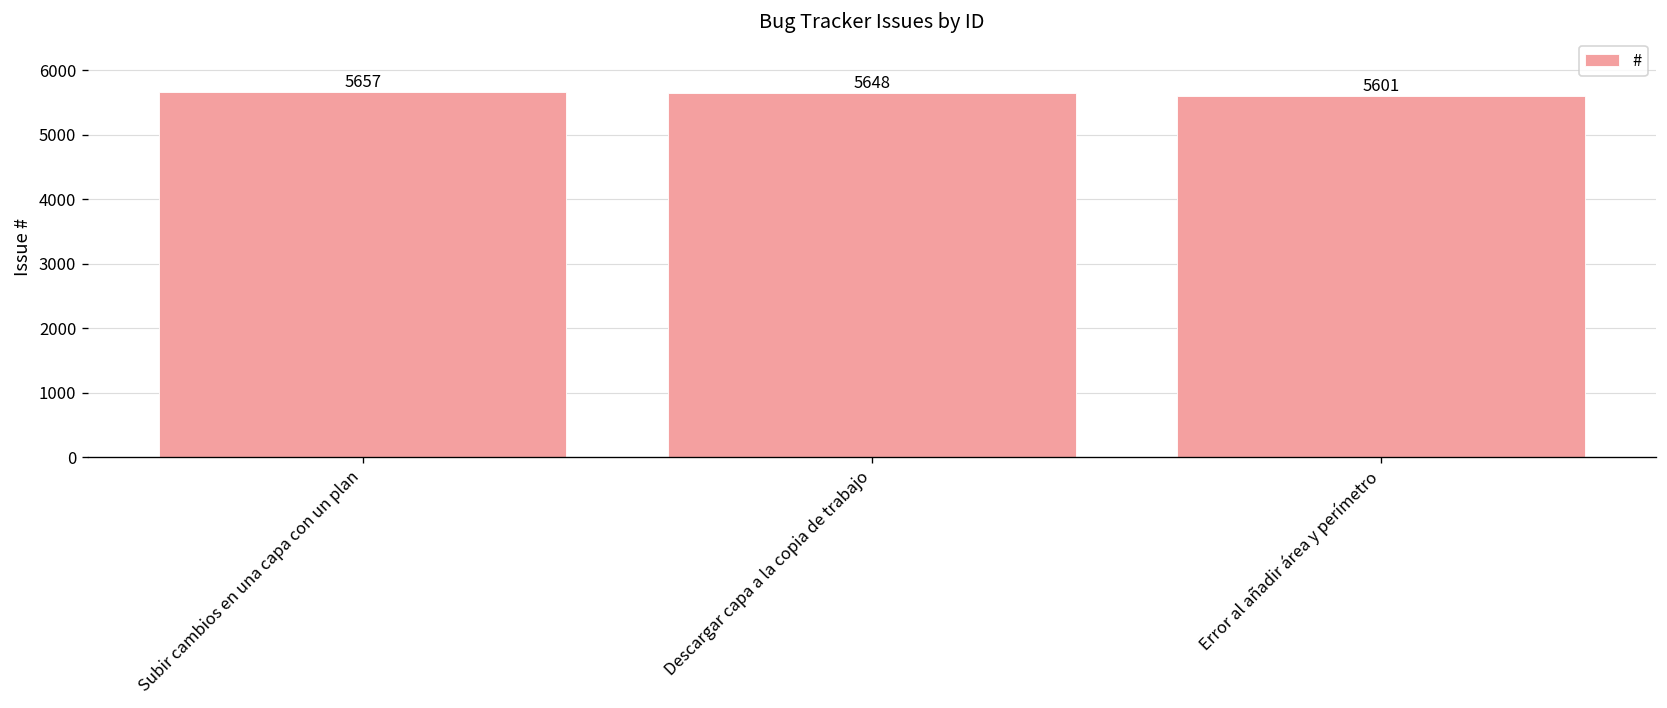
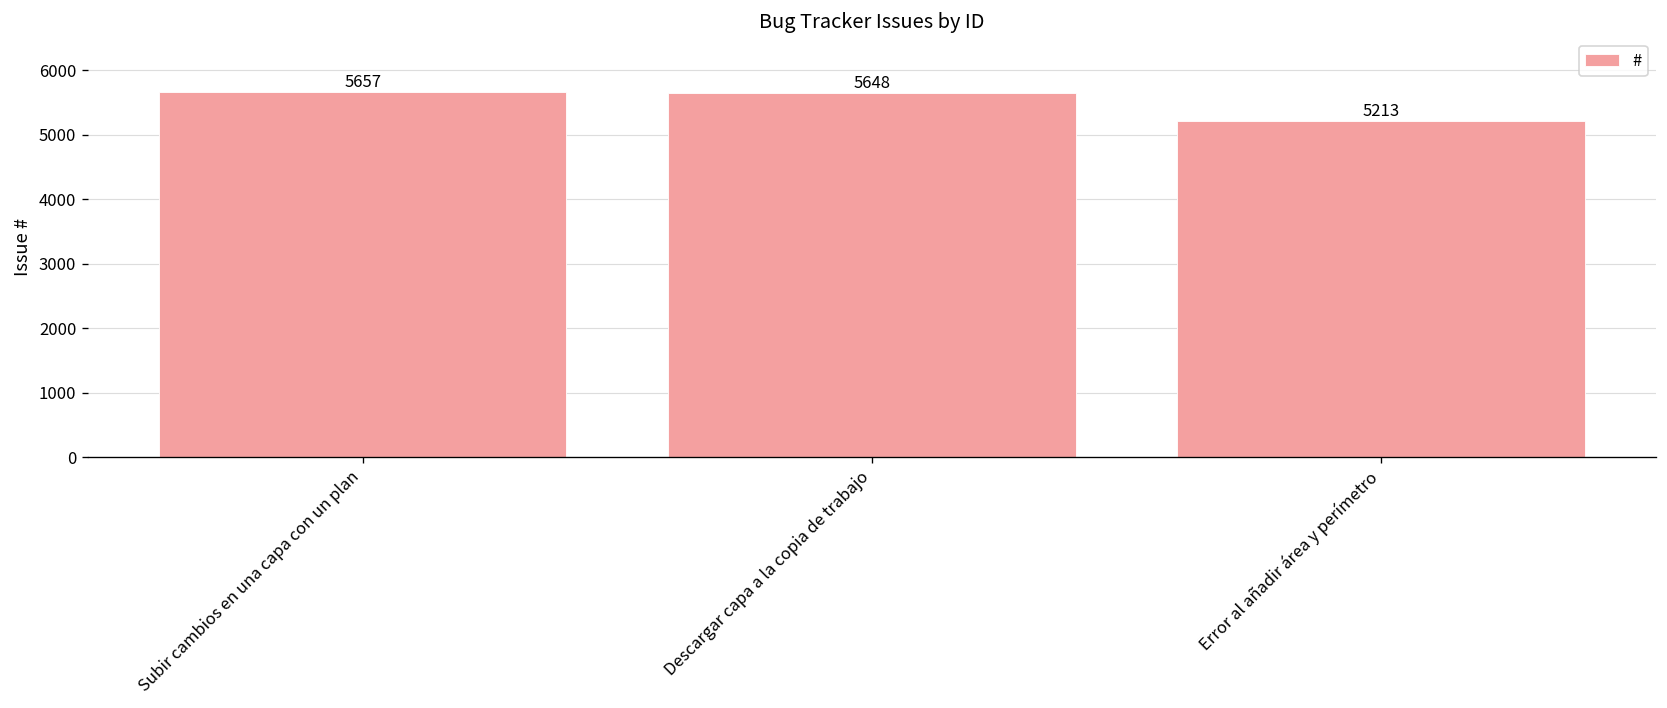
Error al añadir área y perímetro: 5601 -> 5213
